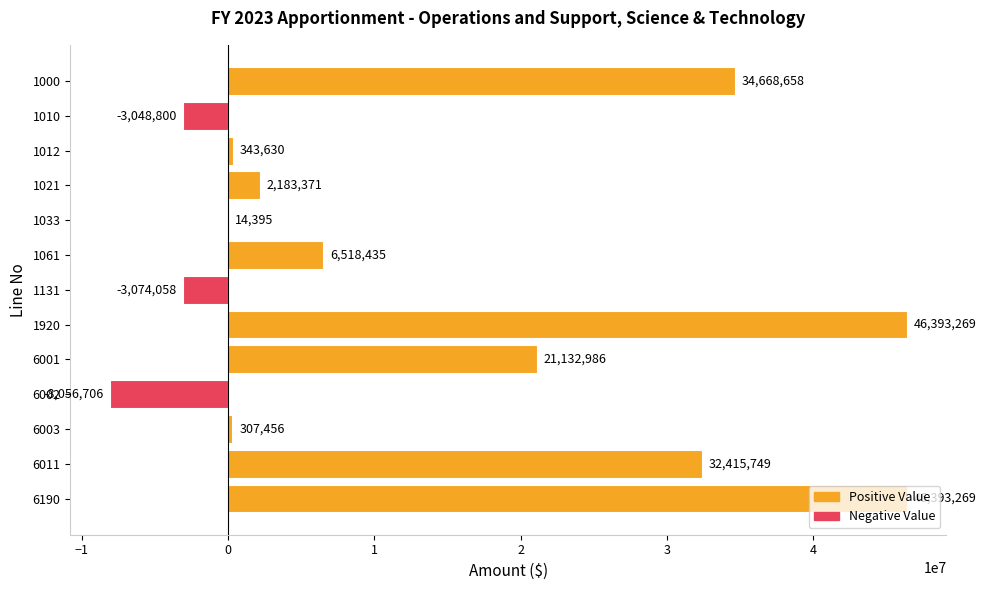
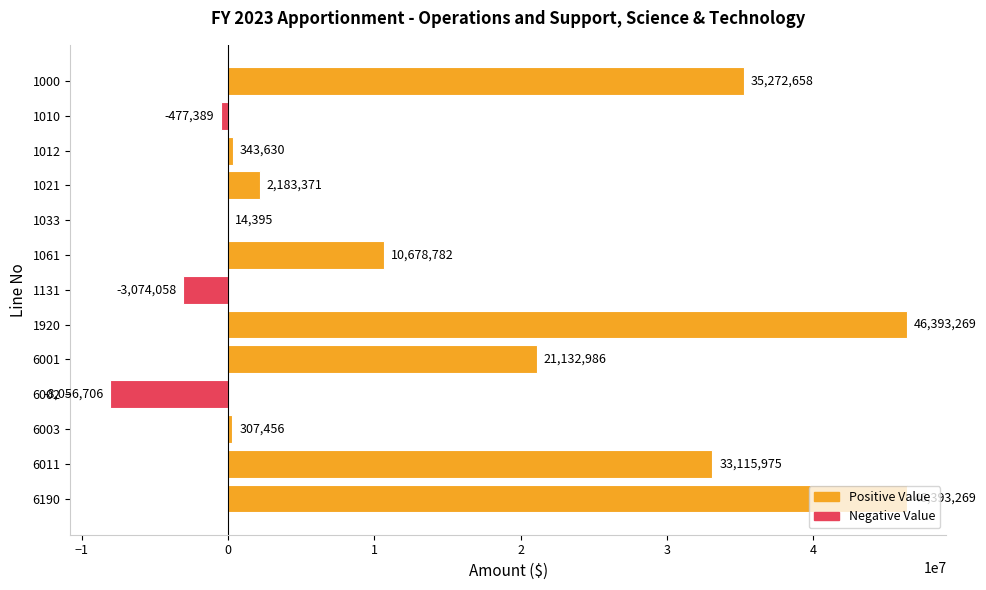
1000: 34,668,658 -> 35,272,658
1010: -3,048,800 -> -477,389
1061: 6,518,435 -> 10,678,782
6011: 32,415,749 -> 33,115,975
